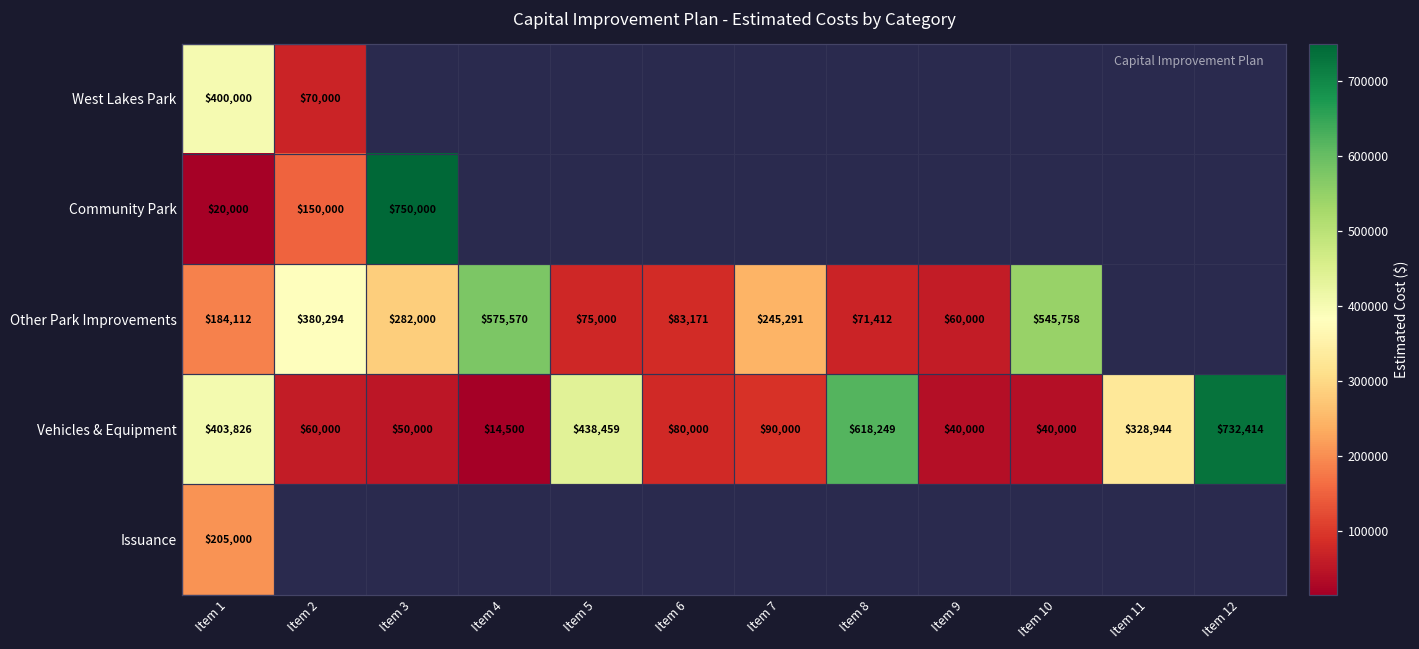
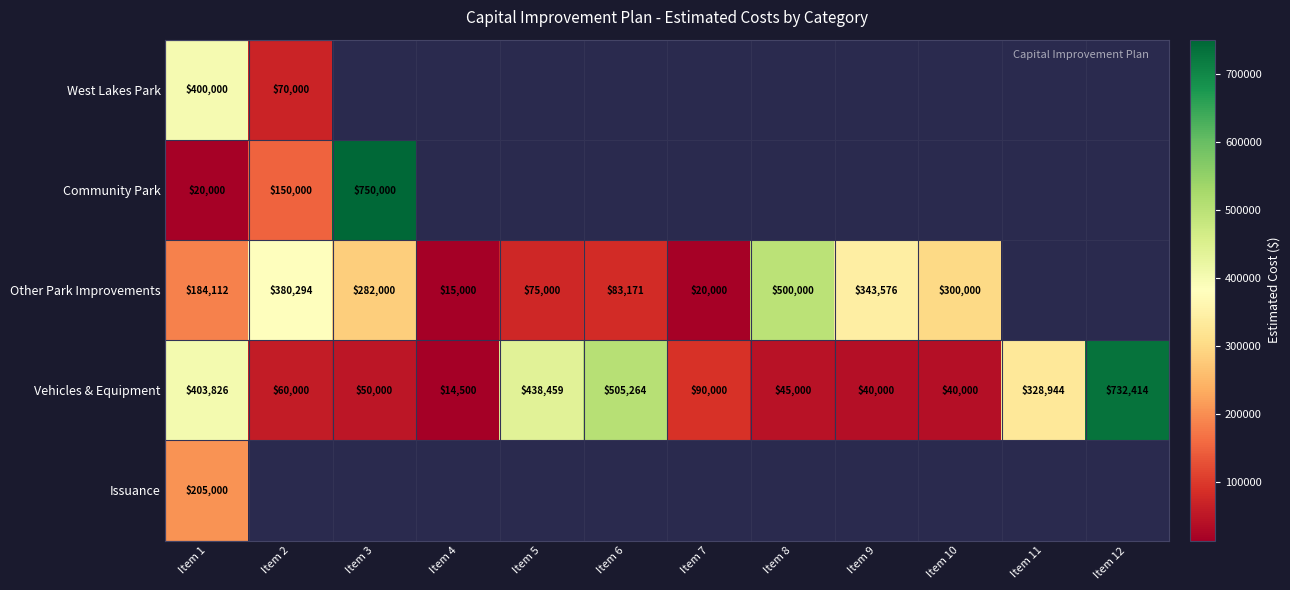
Other Park Improvements, Item 4: $575,570 -> $15,000
Other Park Improvements, Item 7: $245,291 -> $20,000
Other Park Improvements, Item 8: $71,412 -> $500,000
Other Park Improvements, Item 9: $60,000 -> $343,576
Other Park Improvements, Item 10: $545,758 -> $300,000
Vehicles & Equipment, Item 6: $80,000 -> $505,264
Vehicles & Equipment, Item 8: $618,249 -> $45,000
